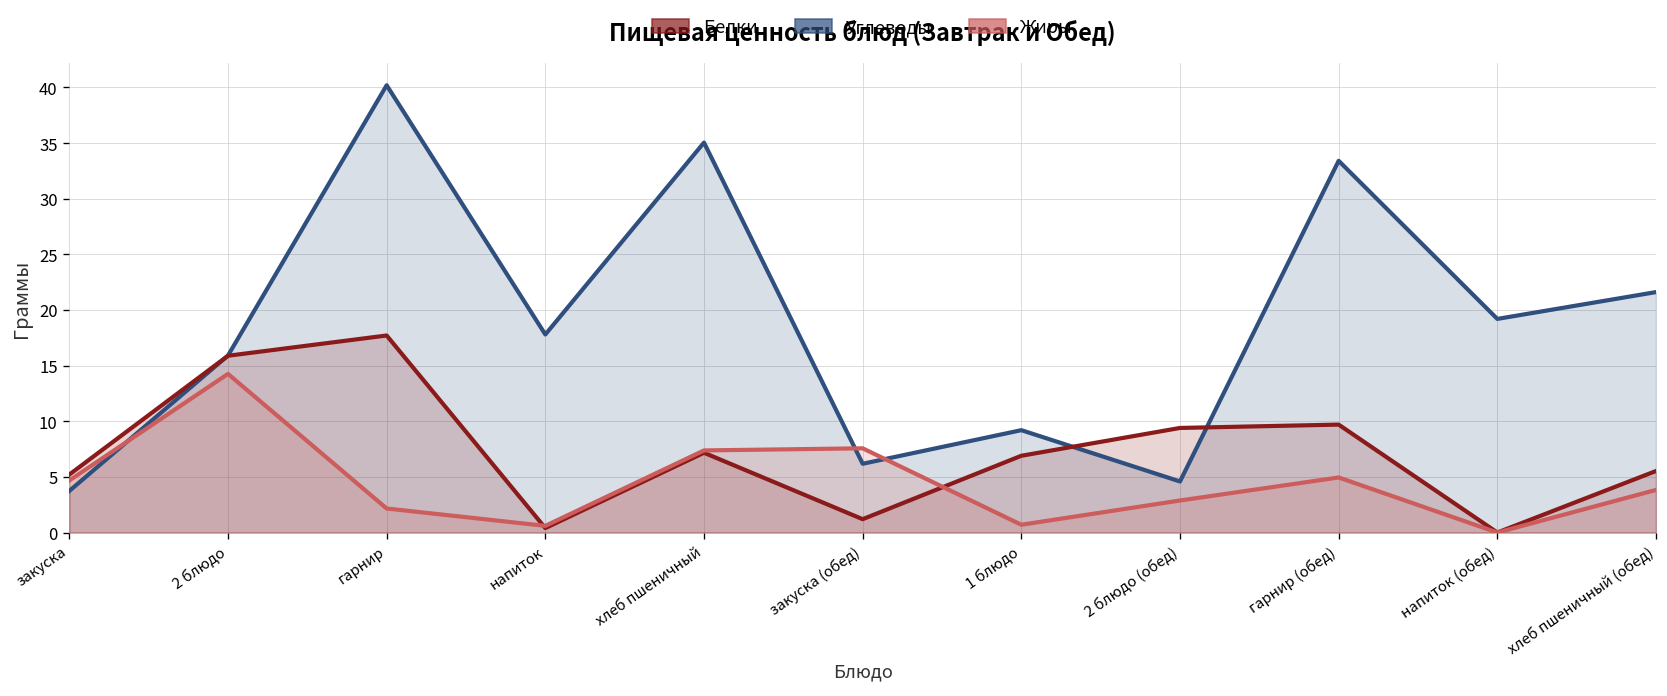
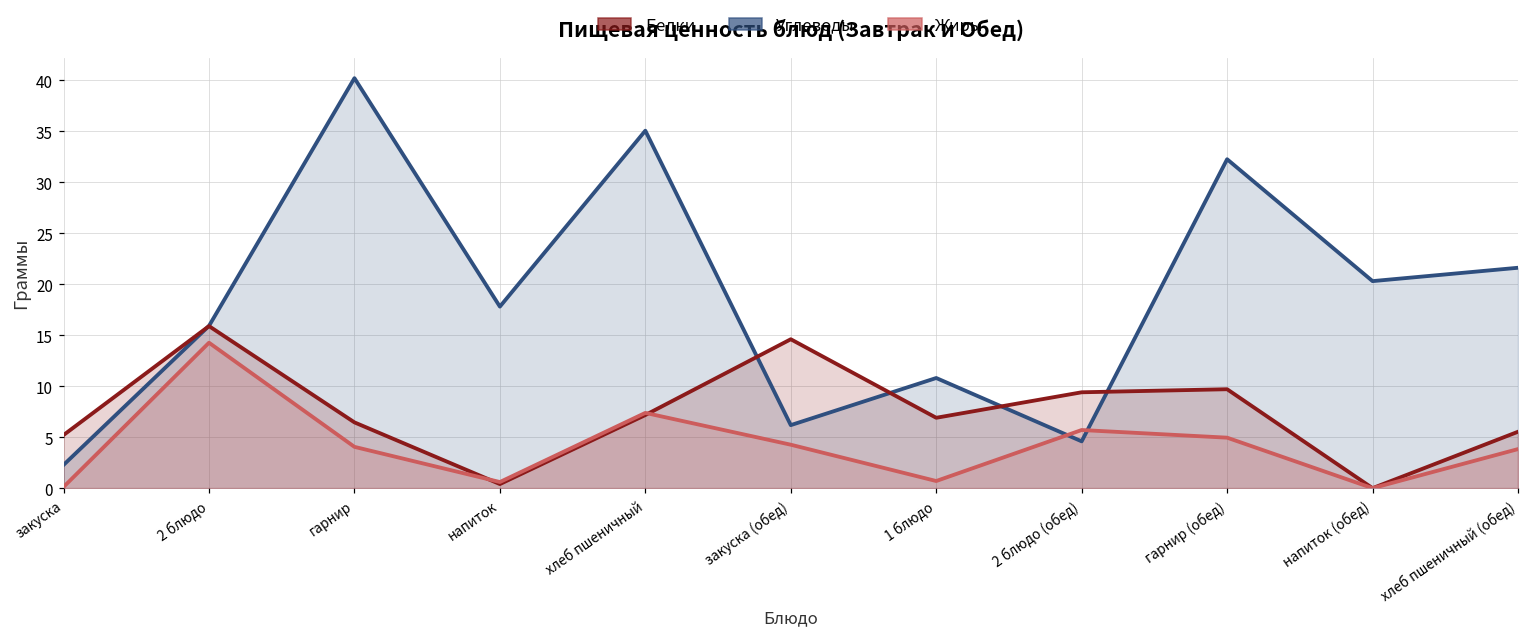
Углеводы, закуска: 4 -> 2
Жиры, закуска: 5 -> 0
Белки, гарнир: 18 -> 6
Жиры, гарнир: 2 -> 4
Белки, закуска (обед): 1 -> 15
Жиры, закуска (обед): 8 -> 4
Углеводы, 1 блюдо: 9 -> 11
Жиры, 2 блюдо (обед): 3 -> 6
Углеводы, гарнир (обед): 33 -> 32
Углеводы, напиток (обед): 19 -> 20
